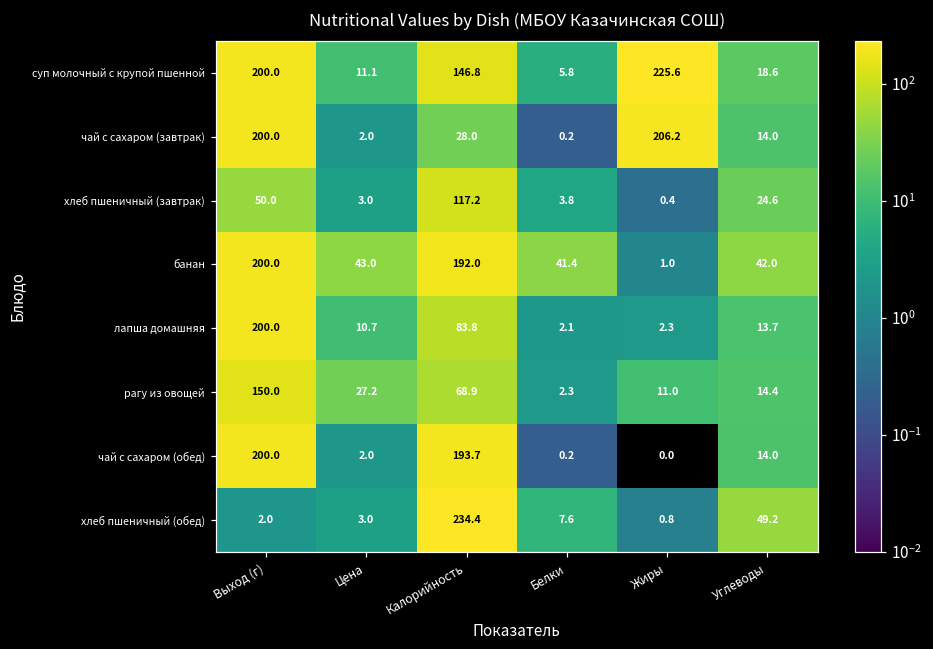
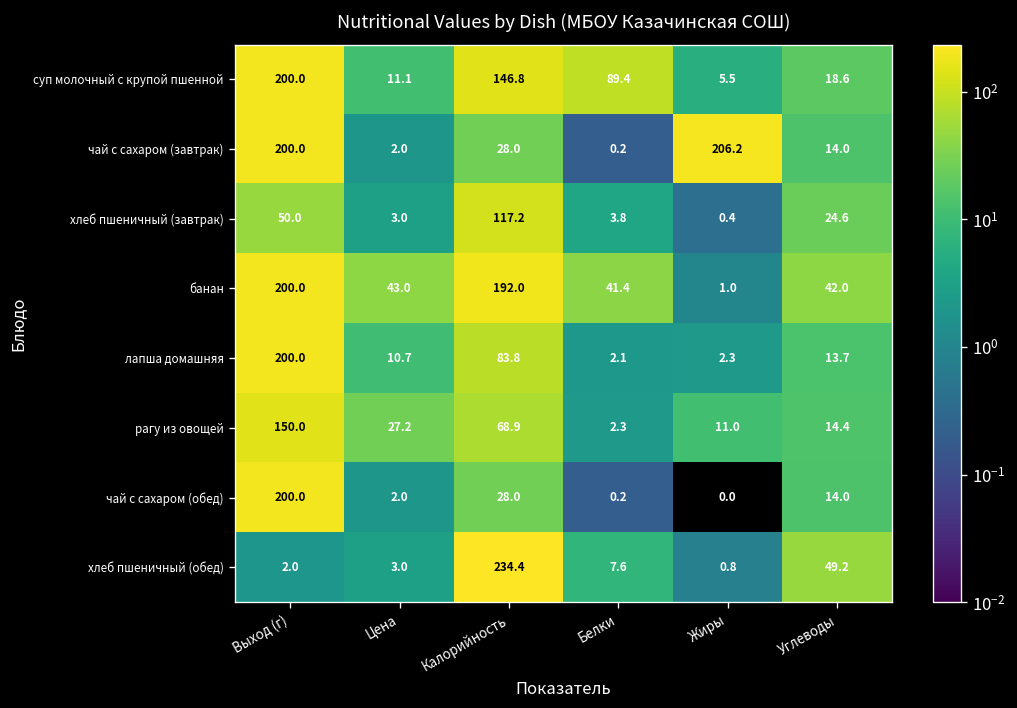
суп молочный с крупой пшенной, Белки: 5.8 -> 89.4
суп молочный с крупой пшенной, Жиры: 225.6 -> 5.5
чай с сахаром (обед), Калорийность: 193.7 -> 28.0
